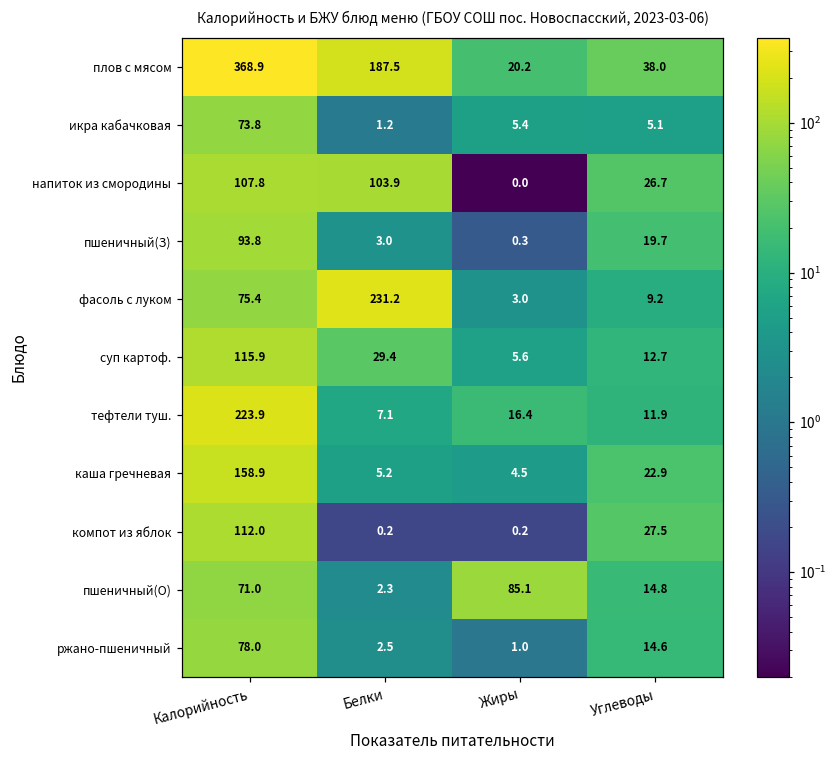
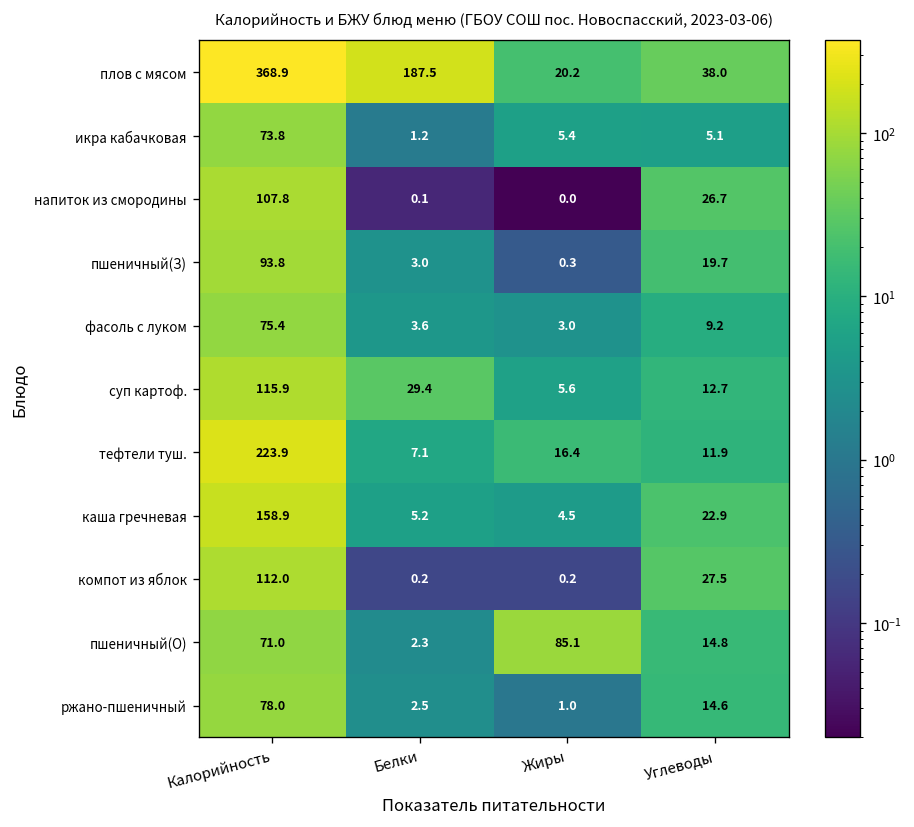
напиток из смородины, Белки: 103.9 -> 0.1
фасоль с луком, Белки: 231.2 -> 3.6
